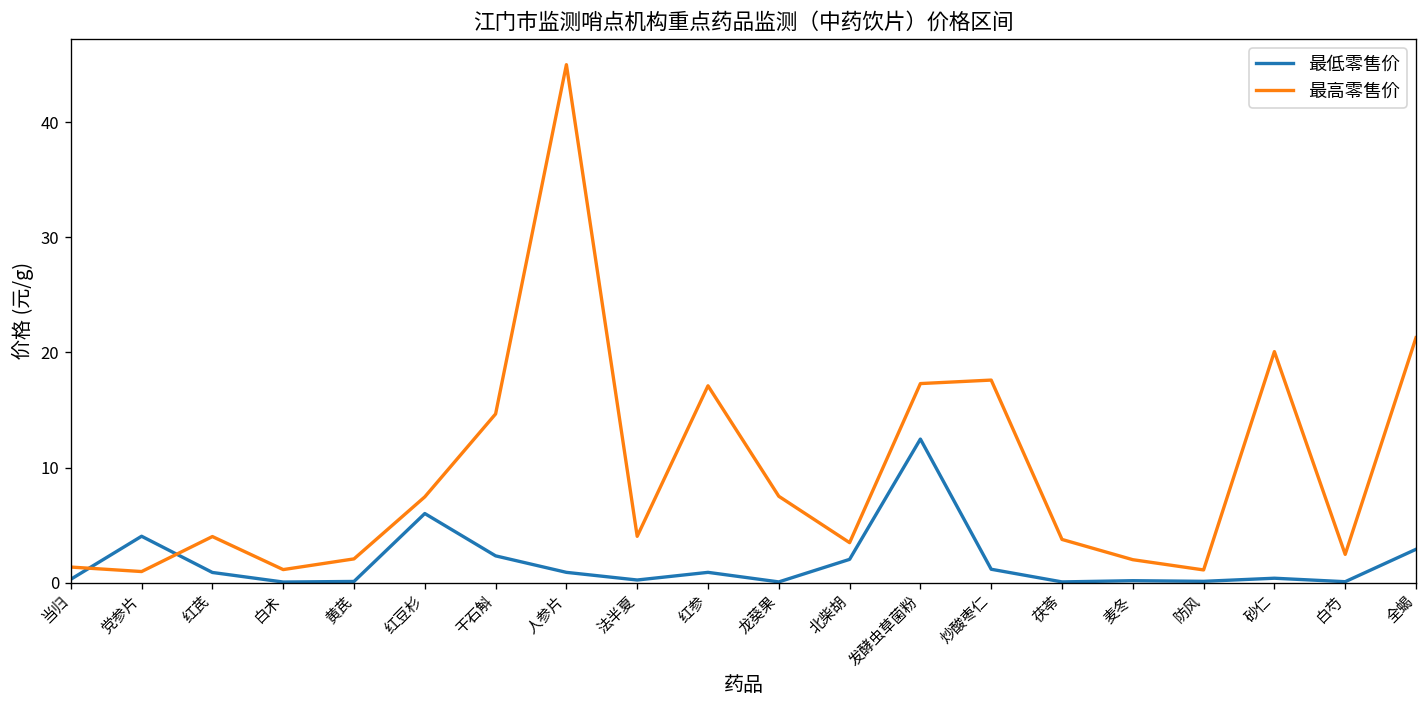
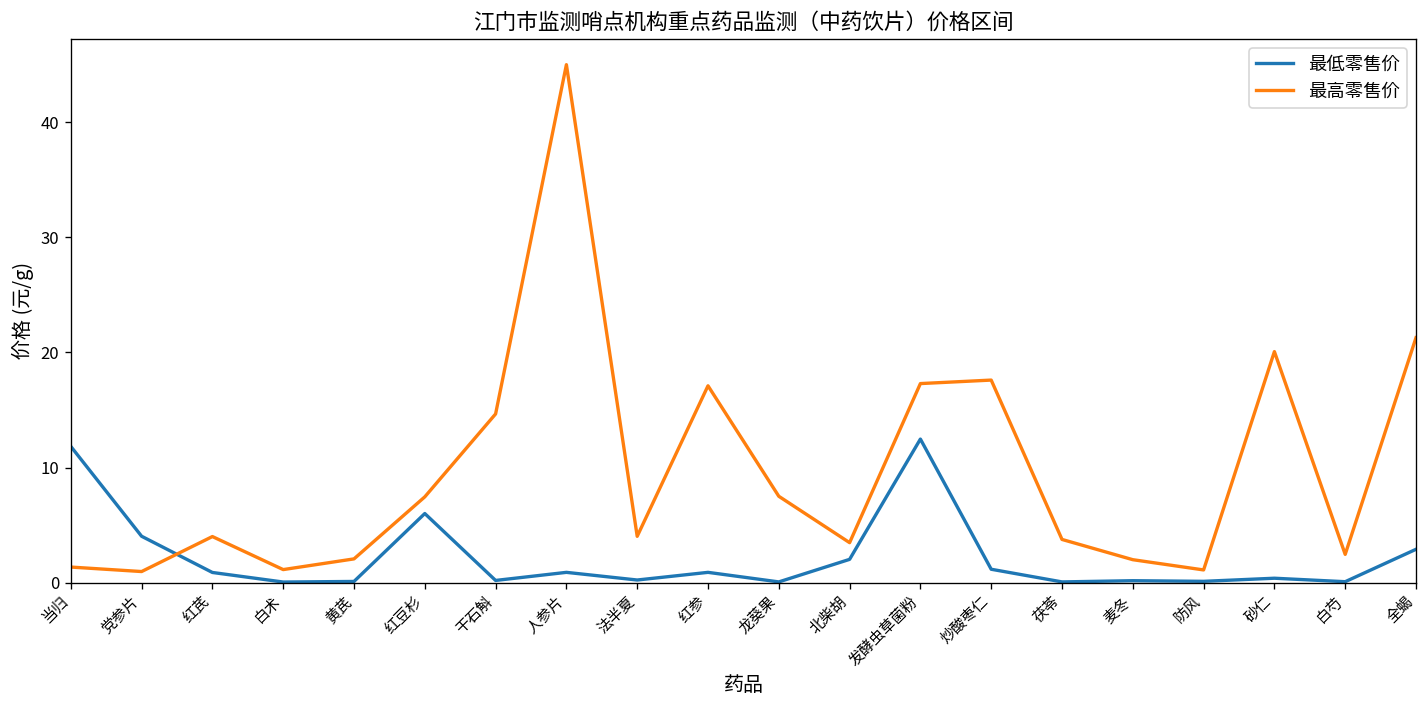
最低零售价, 当归: 0 -> 12
最低零售价, 干石斛: 2 -> 0
